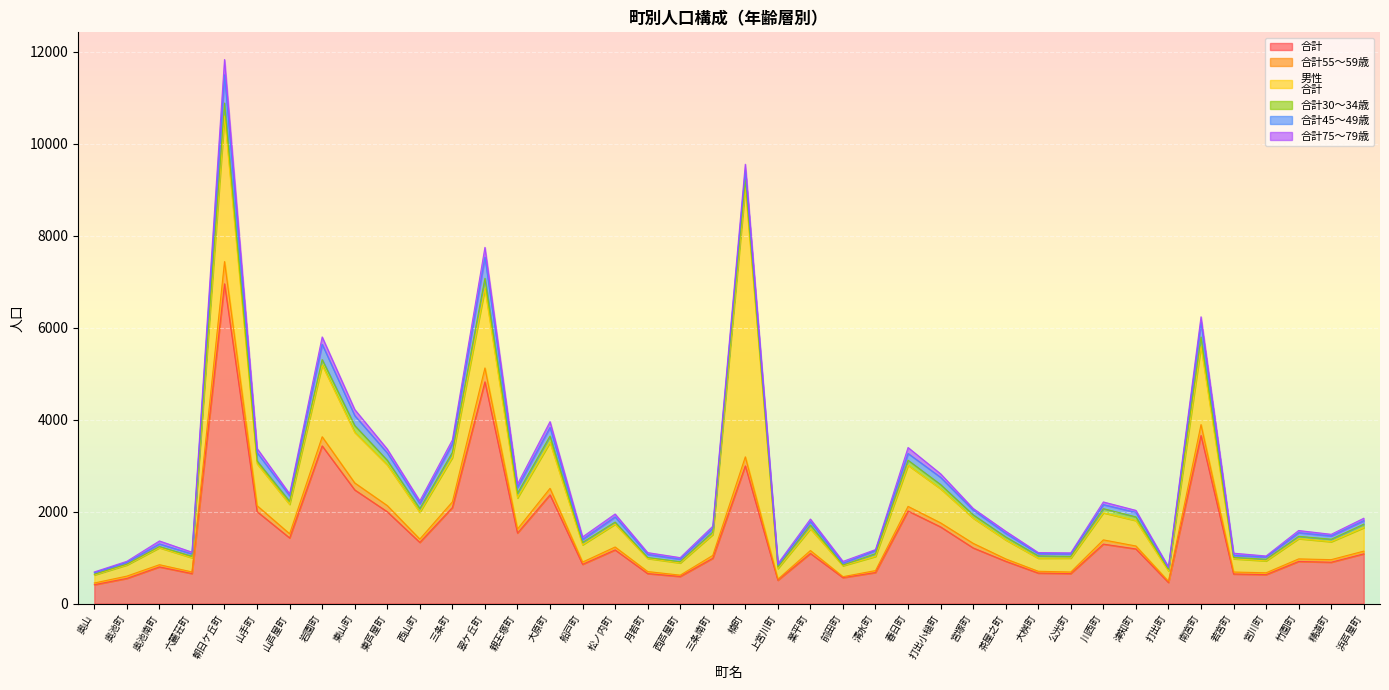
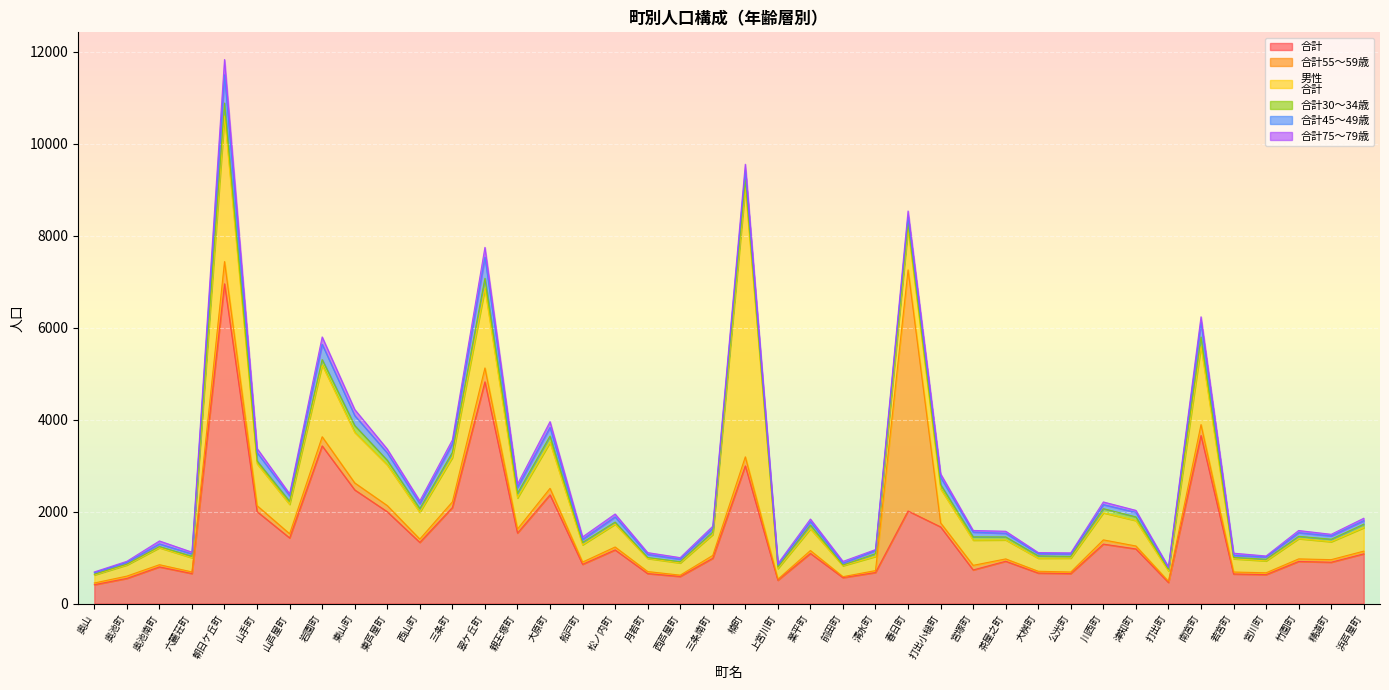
合計55～59歳, 春日町: 100 -> 5200
合計, 宮塚町: 1200 -> 700
